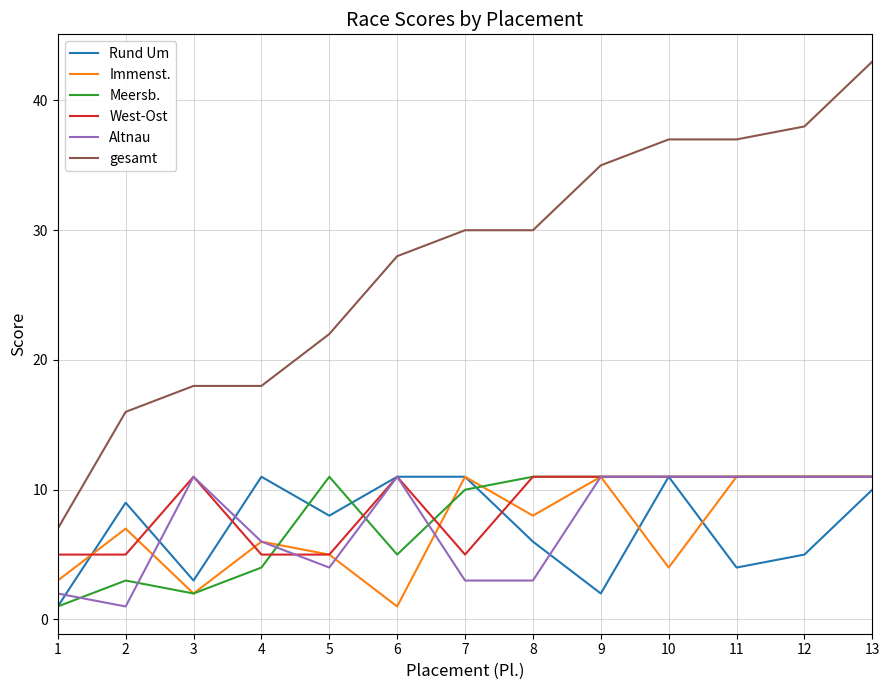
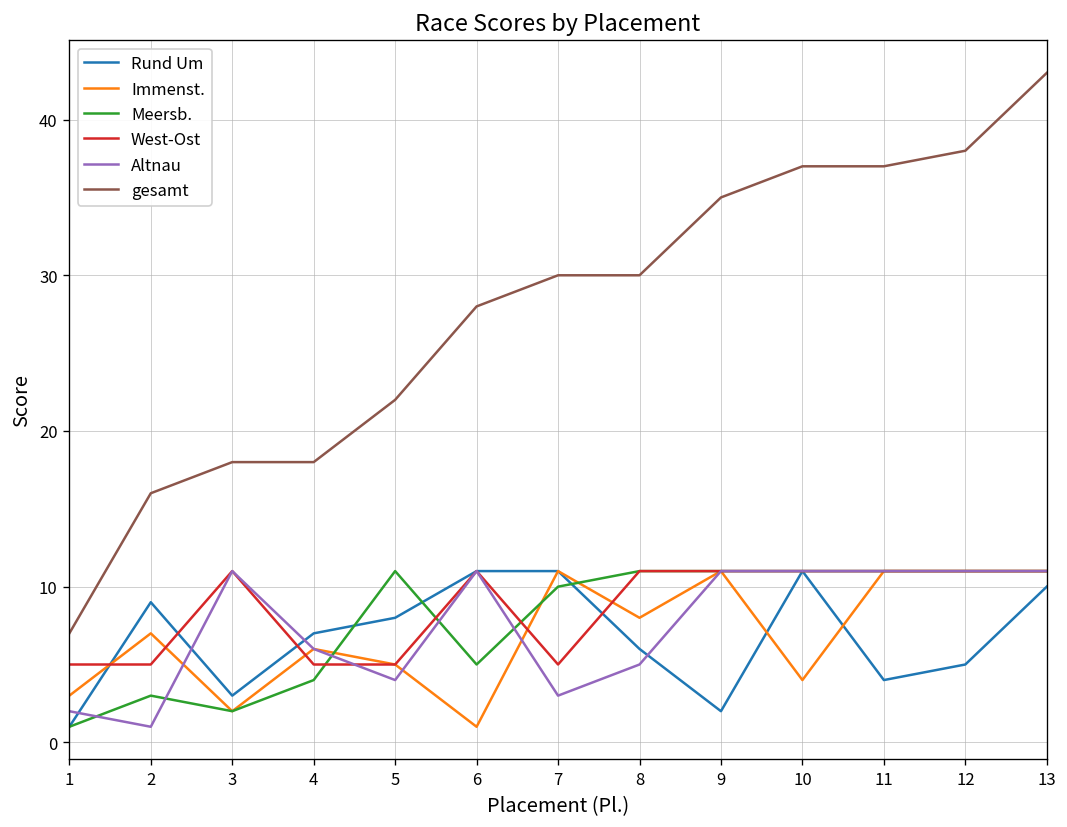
Rund Um, 4: 11 -> 7
Altnau, 8: 3 -> 5
